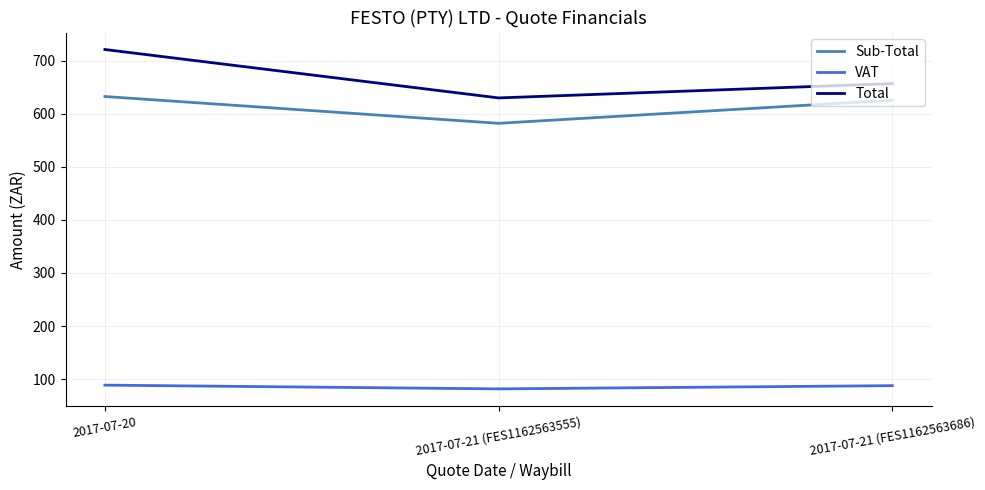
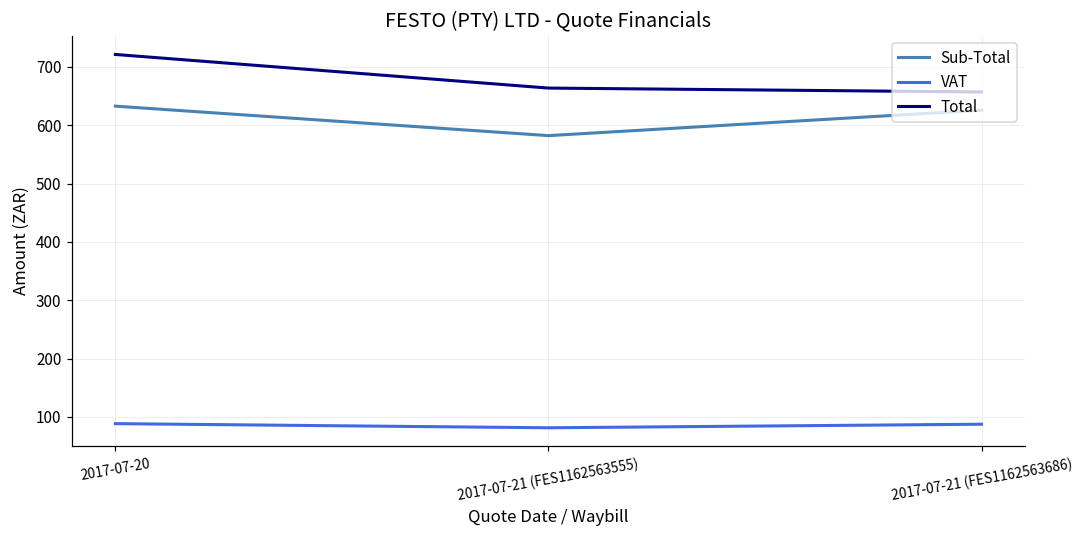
Total, 2017-07-21 (FES1162563555): 630 -> 660
